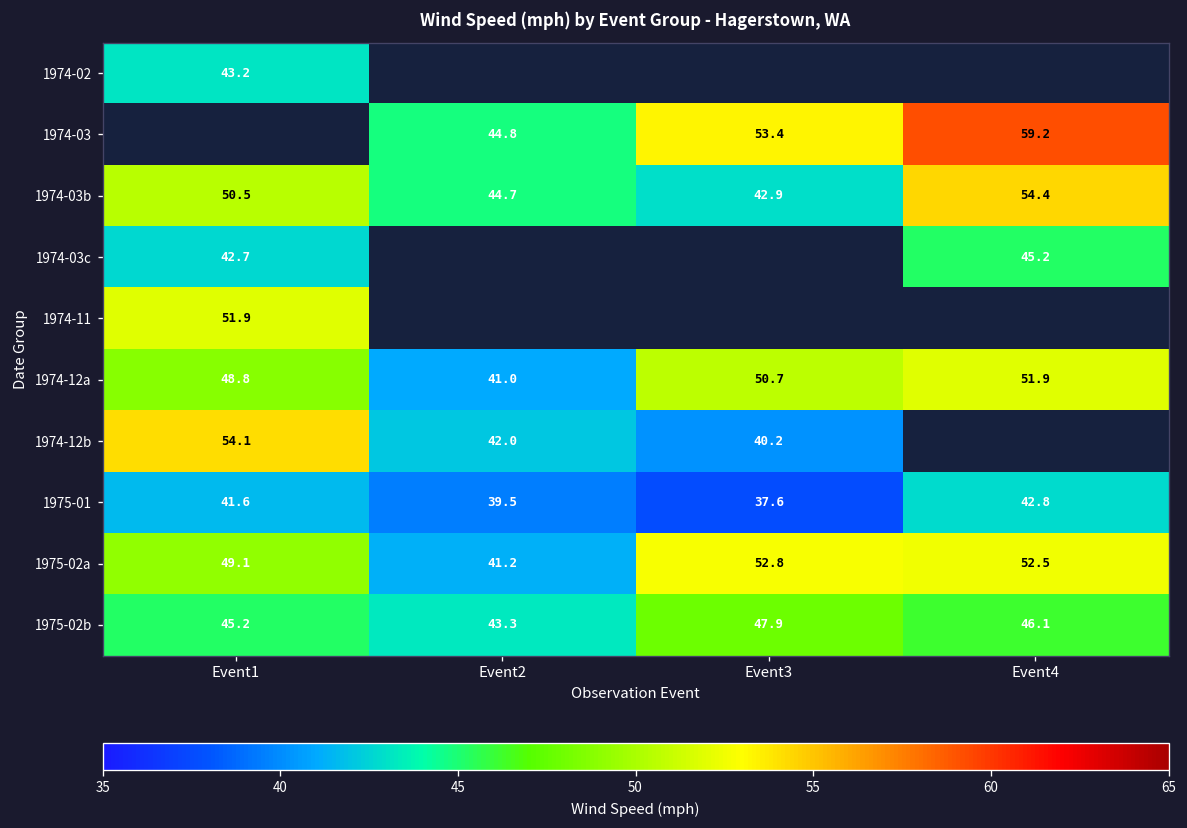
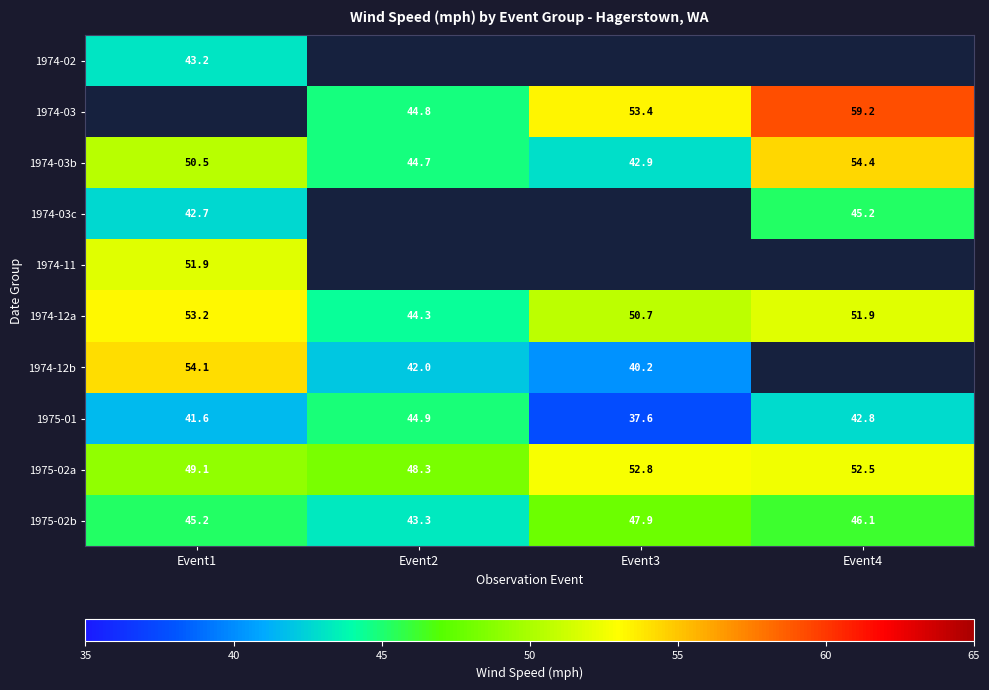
1974-12a, Event1: 48.8 -> 53.2
1974-12a, Event2: 41.0 -> 44.3
1975-01, Event2: 39.5 -> 44.9
1975-02a, Event2: 41.2 -> 48.3
